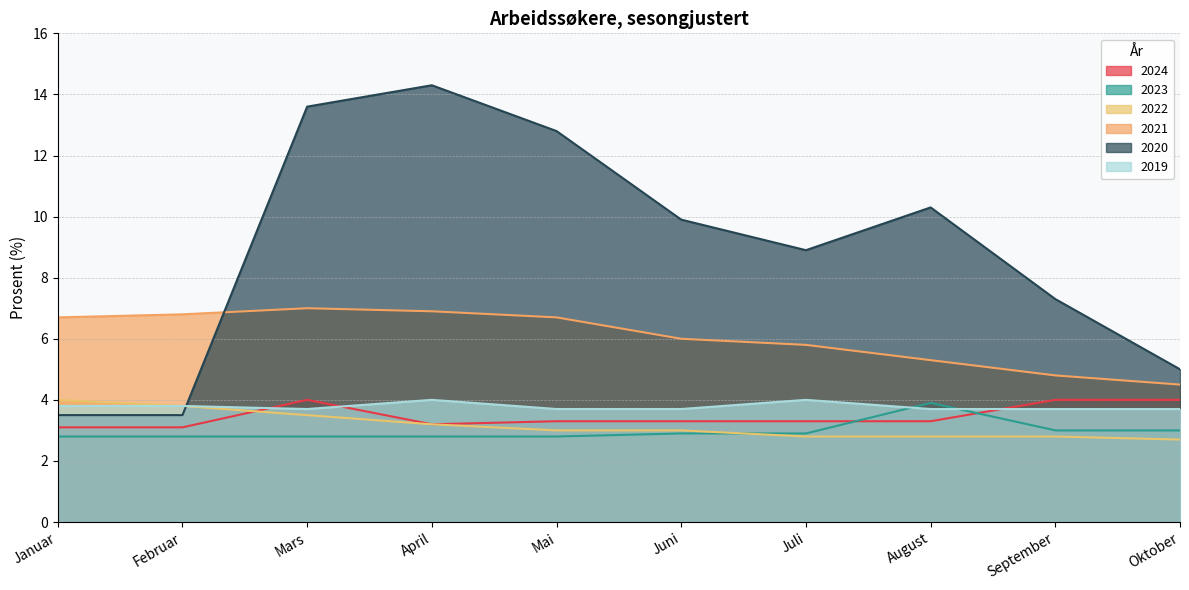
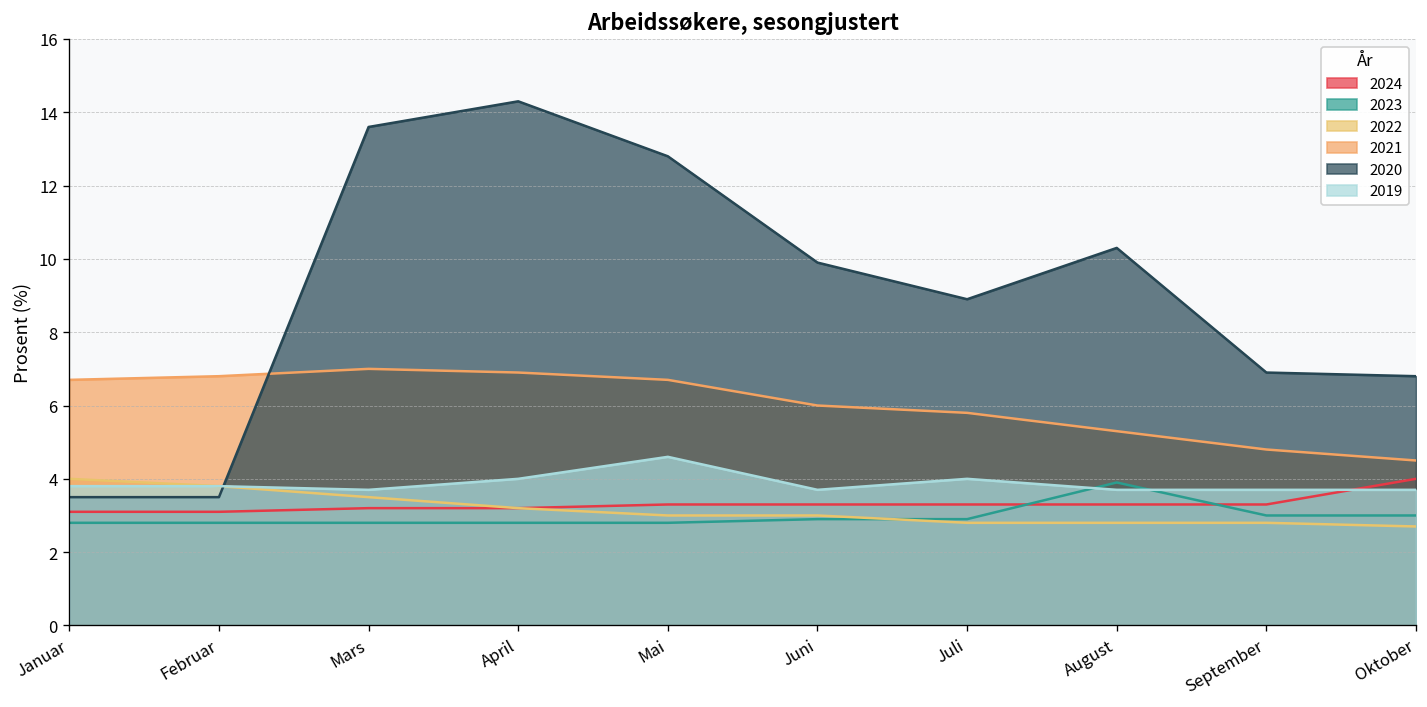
2024, Mars: 4.0 -> 3.2
2019, Mai: 3.7 -> 4.6
2024, September: 4.0 -> 3.3
2020, September: 7.3 -> 6.9
2020, Oktober: 5.0 -> 6.8
